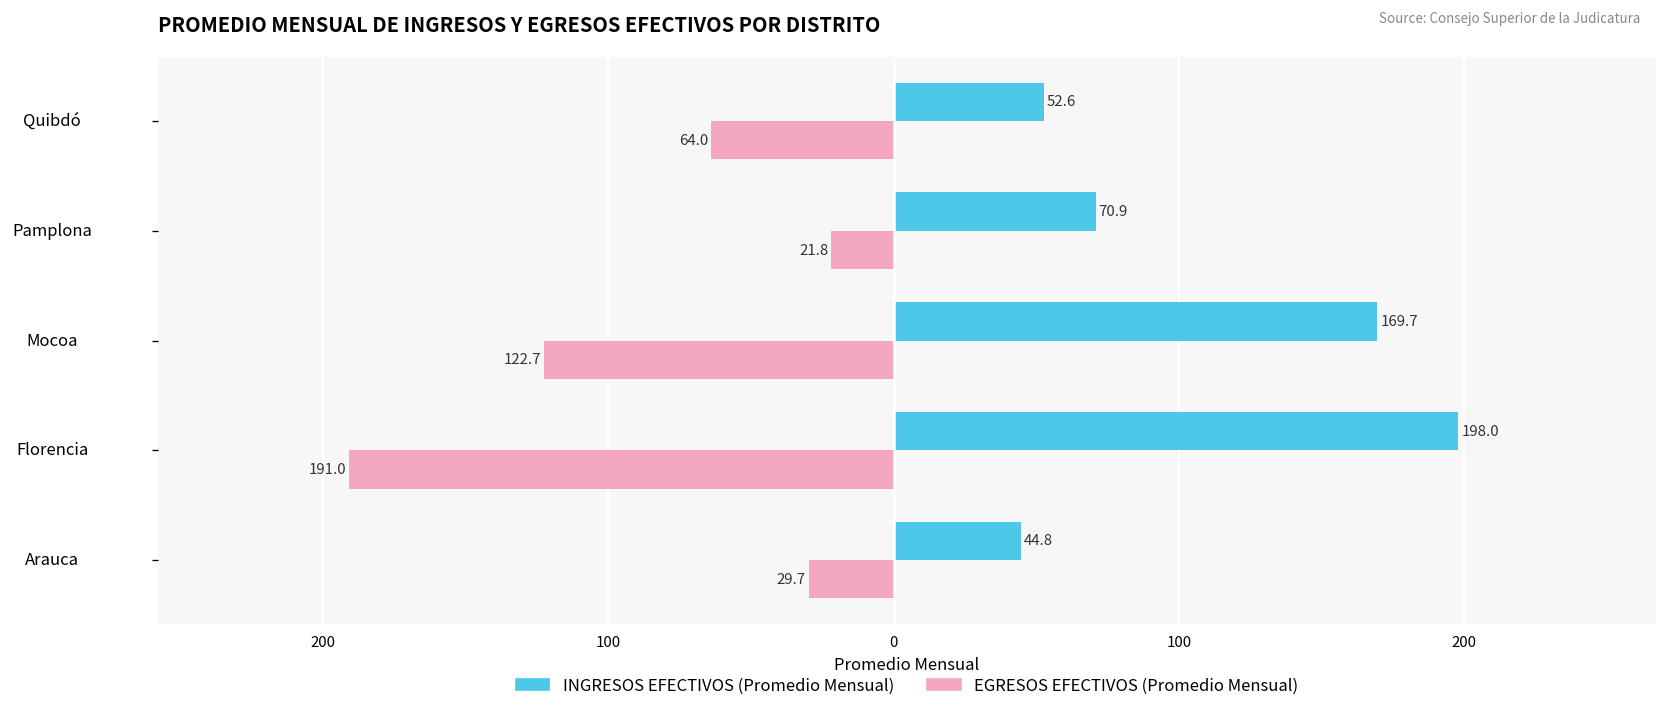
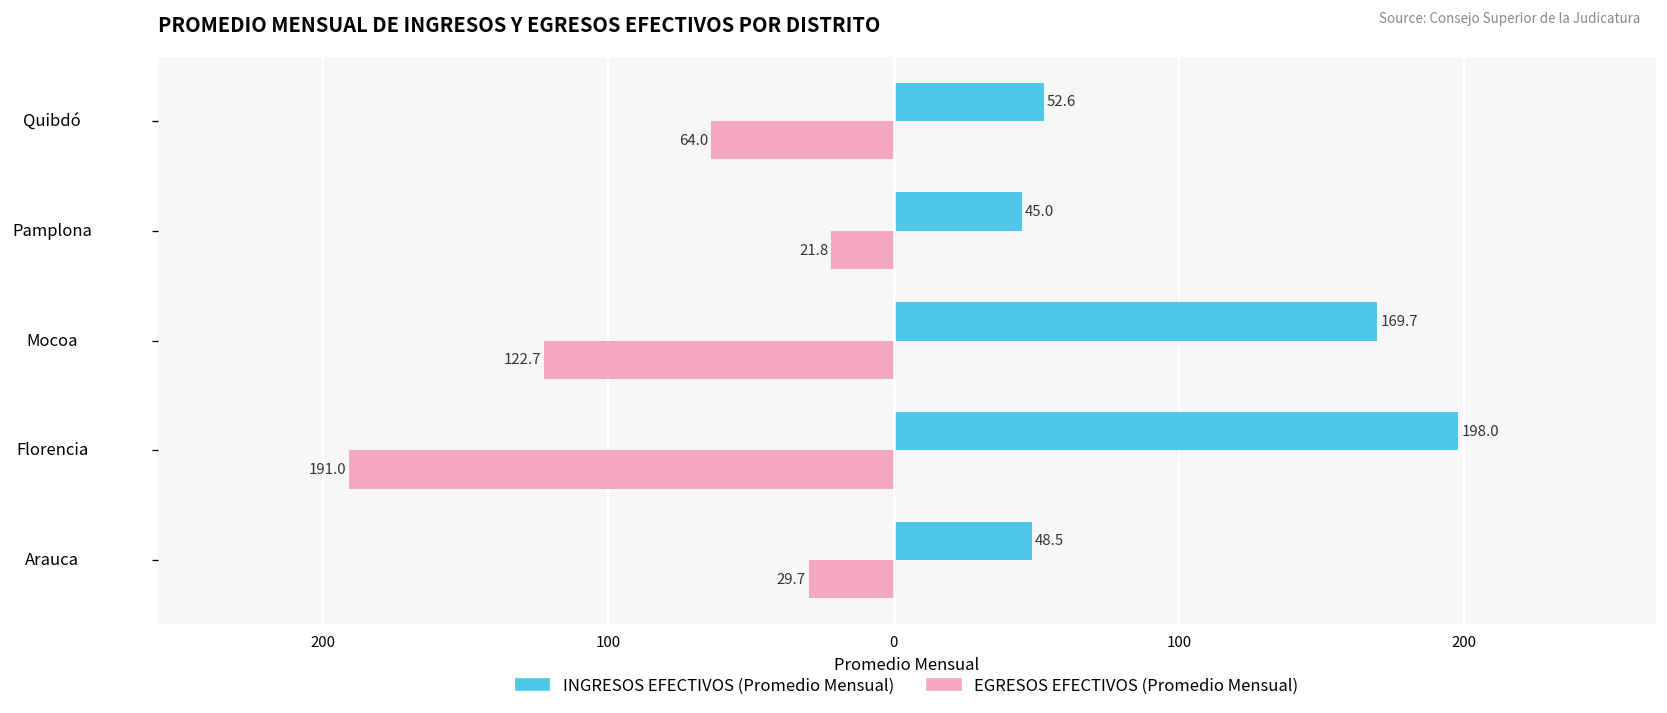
INGRESOS EFECTIVOS (Promedio Mensual), Pamplona: 70.9 -> 45.0
INGRESOS EFECTIVOS (Promedio Mensual), Arauca: 44.8 -> 48.5
